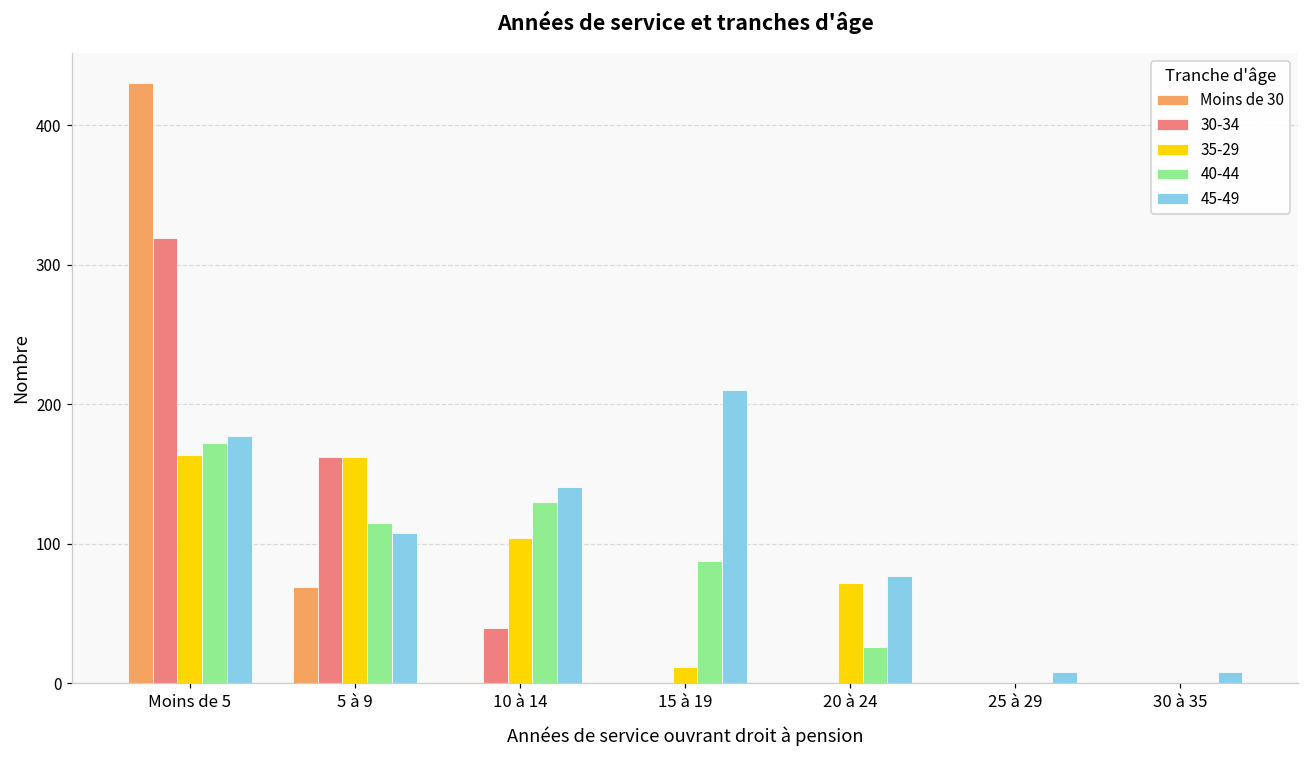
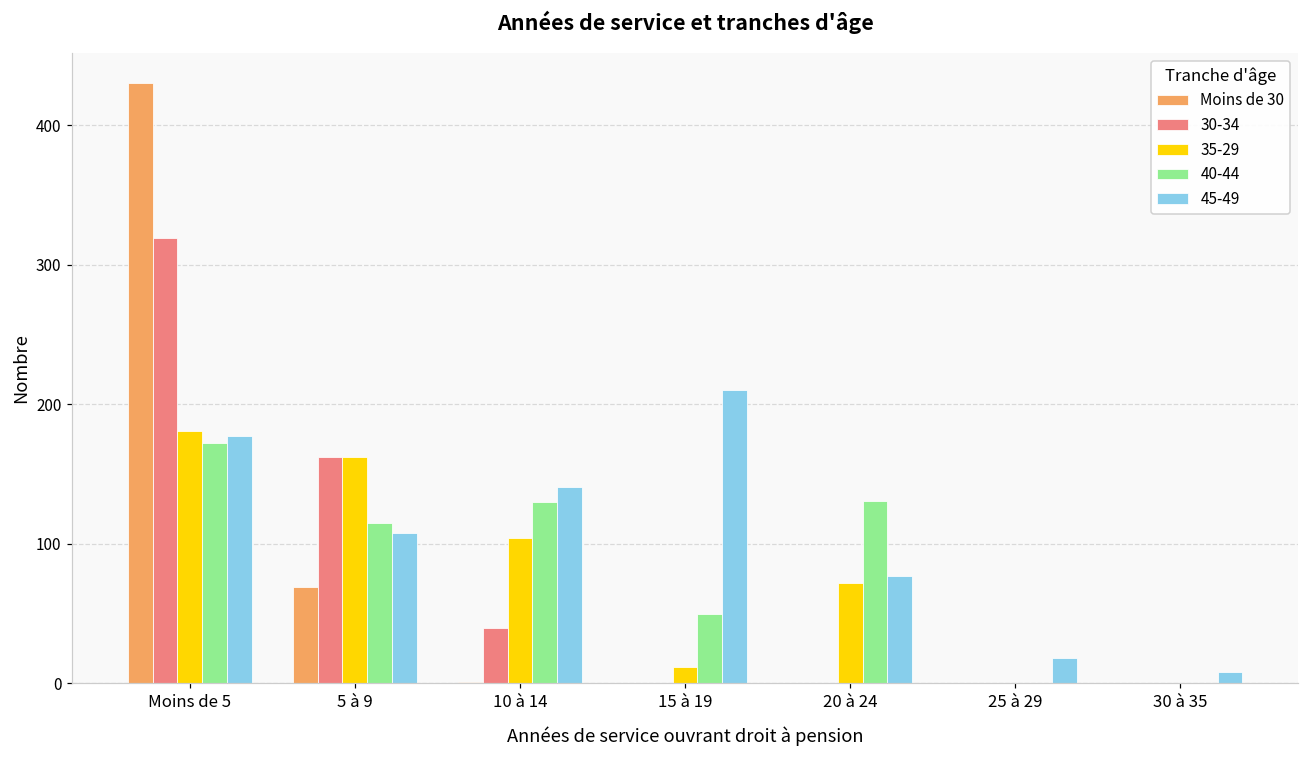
35-29, Moins de 5: 164 -> 181
40-44, 15 à 19: 88 -> 50
40-44, 20 à 24: 26 -> 131
45-49, 25 à 29: 8 -> 18
